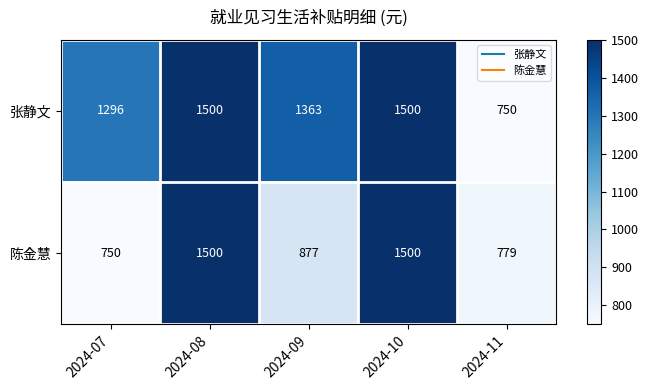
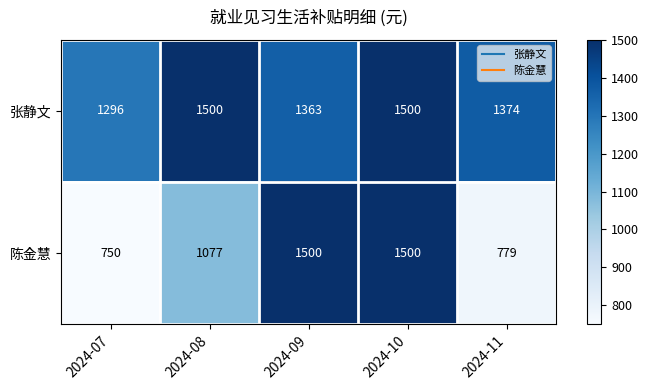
张静文, 2024-11: 750 -> 1374
陈金慧, 2024-08: 1500 -> 1077
陈金慧, 2024-09: 877 -> 1500
